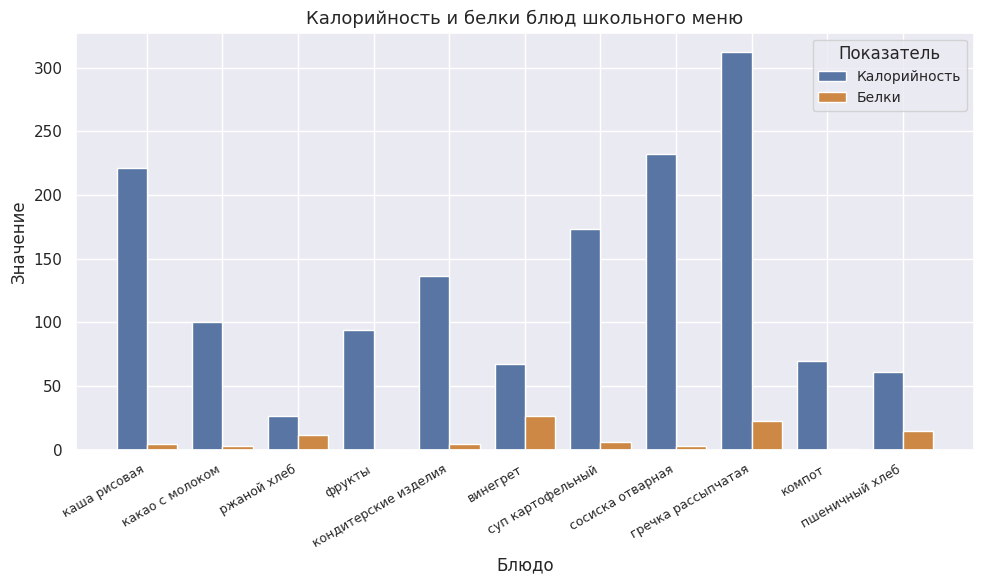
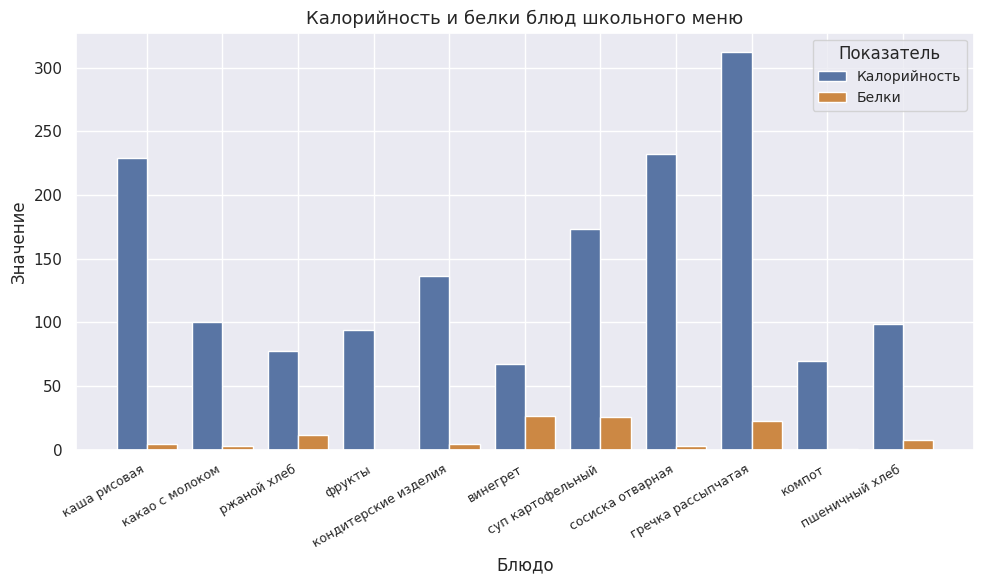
Калорийность, каша рисовая: 221 -> 229
Калорийность, ржаной хлеб: 27 -> 77
Белки, суп картофельный: 6 -> 26
Калорийность, пшеничный хлеб: 61 -> 98
Белки, пшеничный хлеб: 15 -> 8
